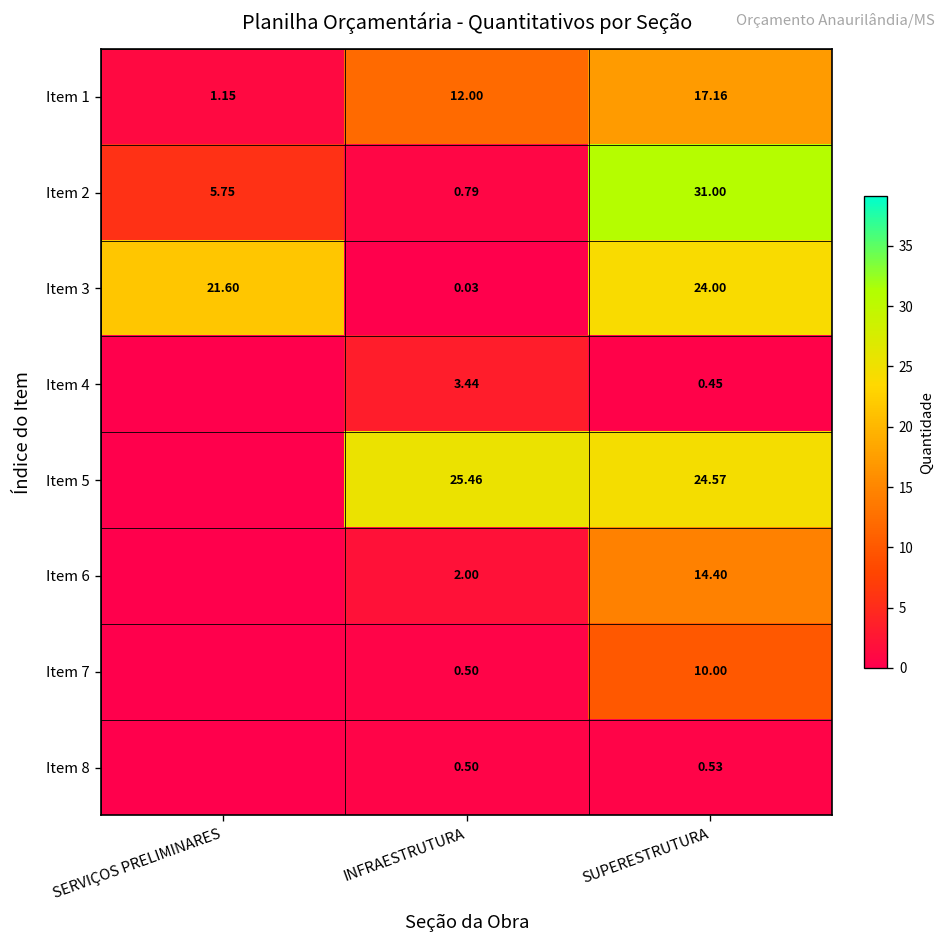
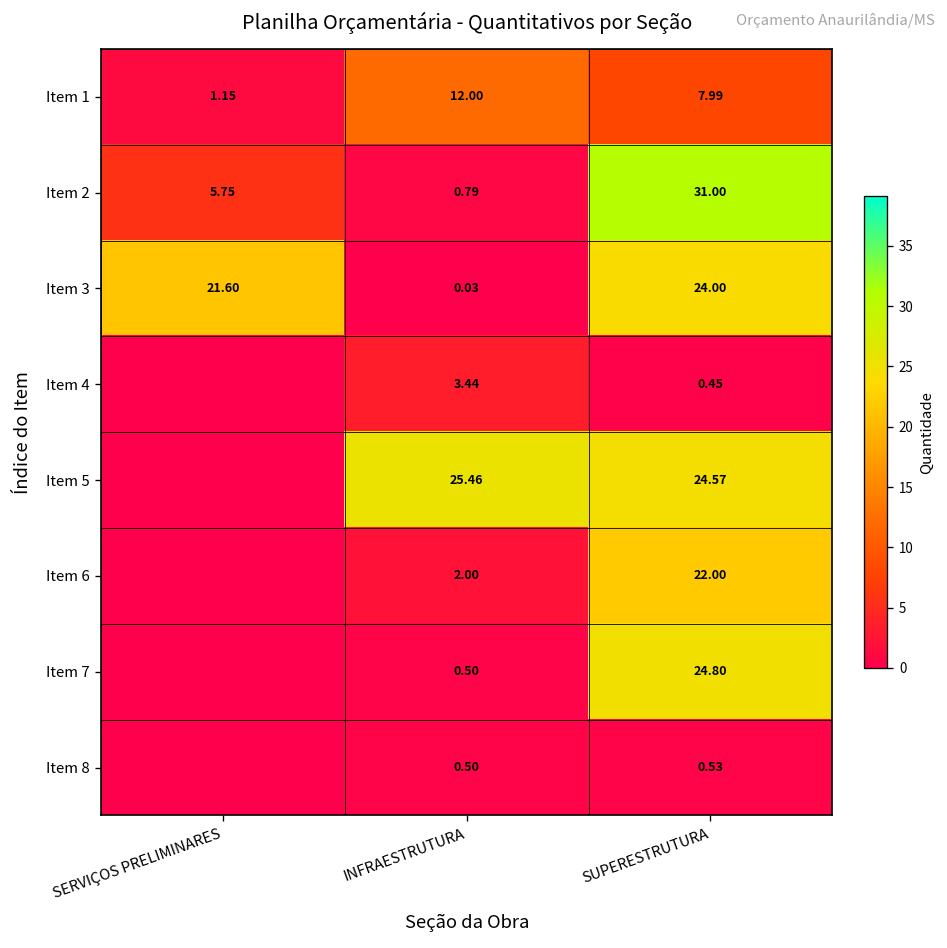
Item 1, SUPERESTRUTURA: 17.16 -> 7.99
Item 6, SUPERESTRUTURA: 14.40 -> 22.00
Item 7, SUPERESTRUTURA: 10.00 -> 24.80
